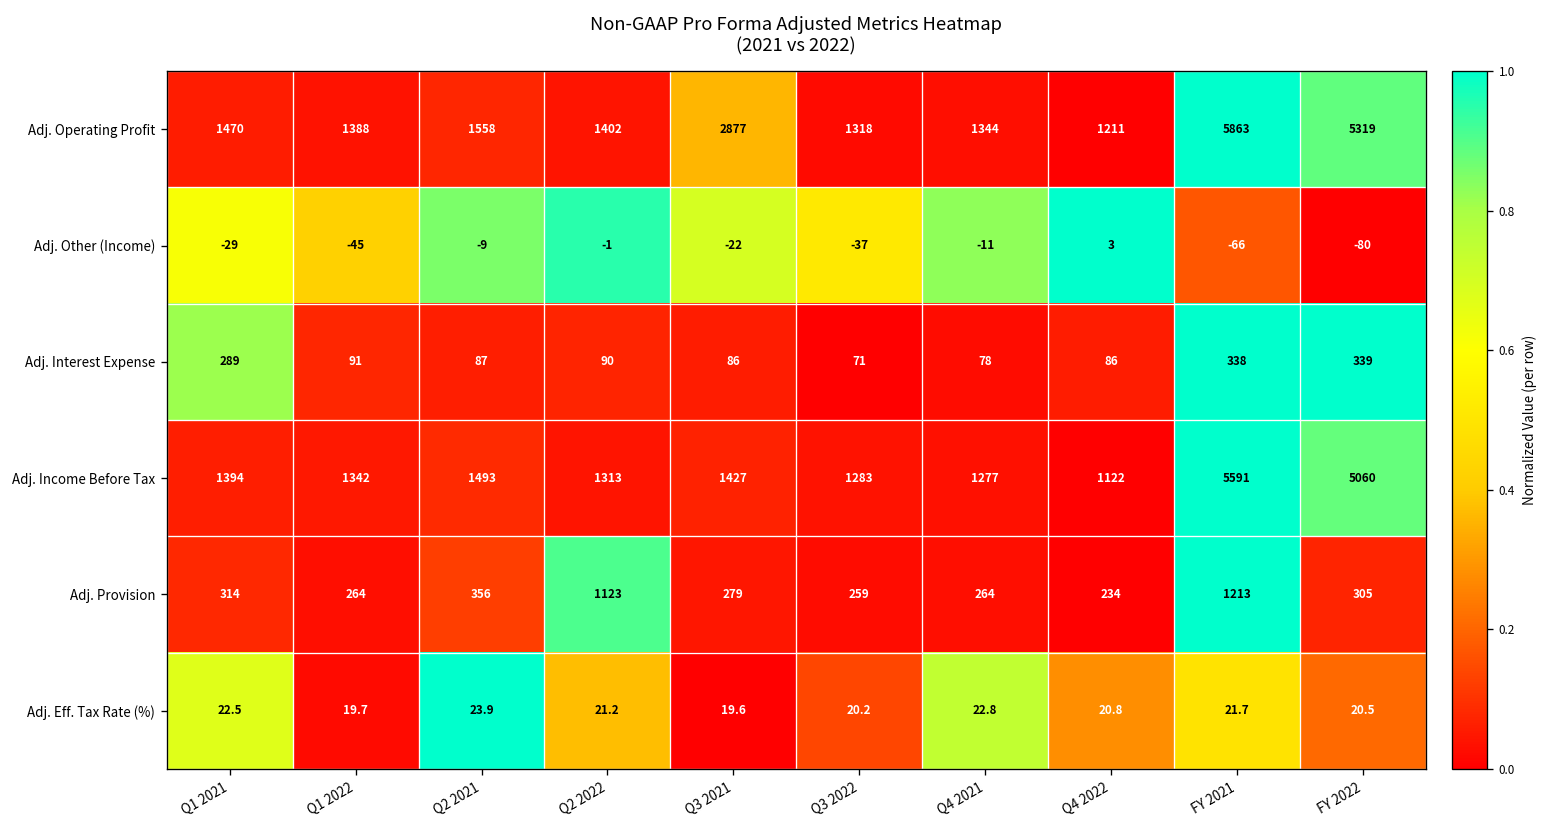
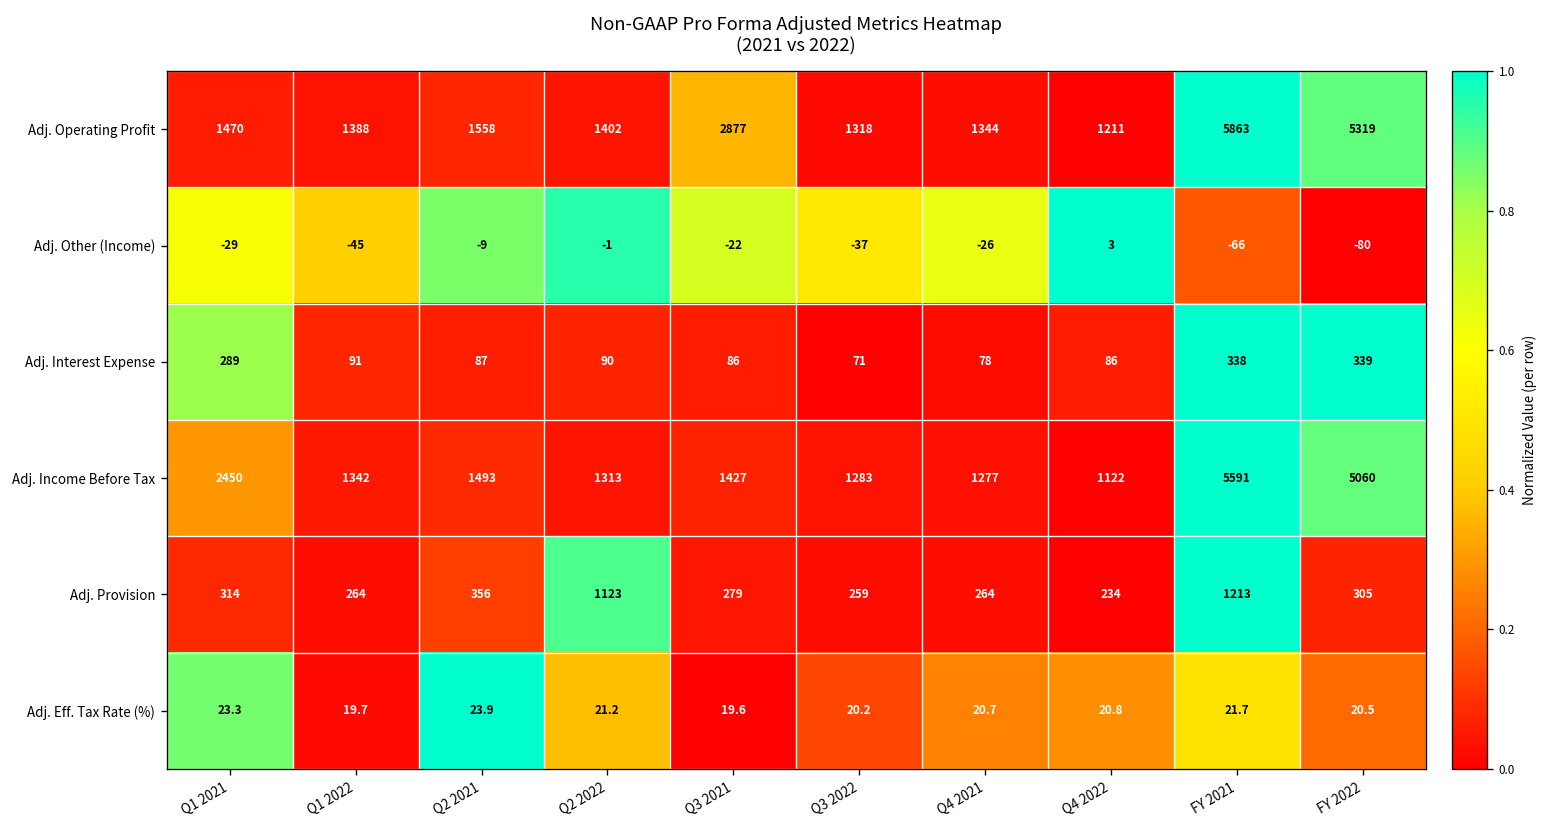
Adj. Other (Income), Q4 2021: -11 -> -26
Adj. Income Before Tax, Q1 2021: 1394 -> 2450
Adj. Eff. Tax Rate (%), Q1 2021: 22.5 -> 23.3
Adj. Eff. Tax Rate (%), Q4 2021: 22.8 -> 20.7
